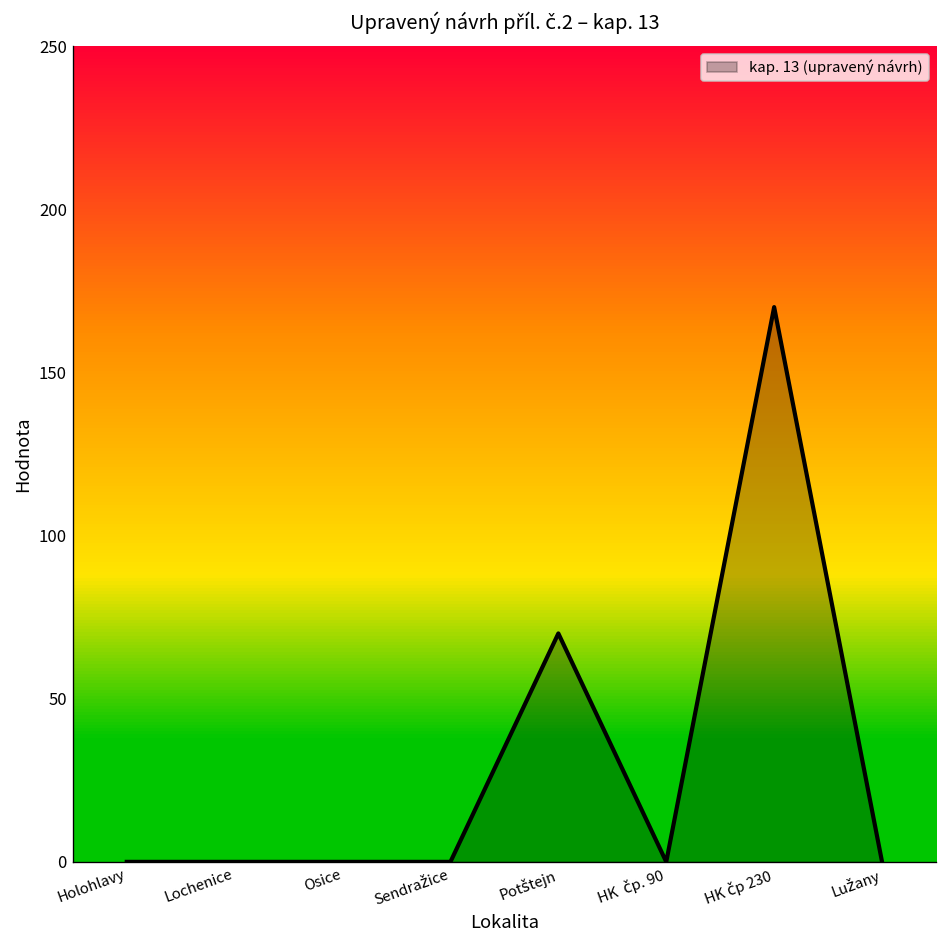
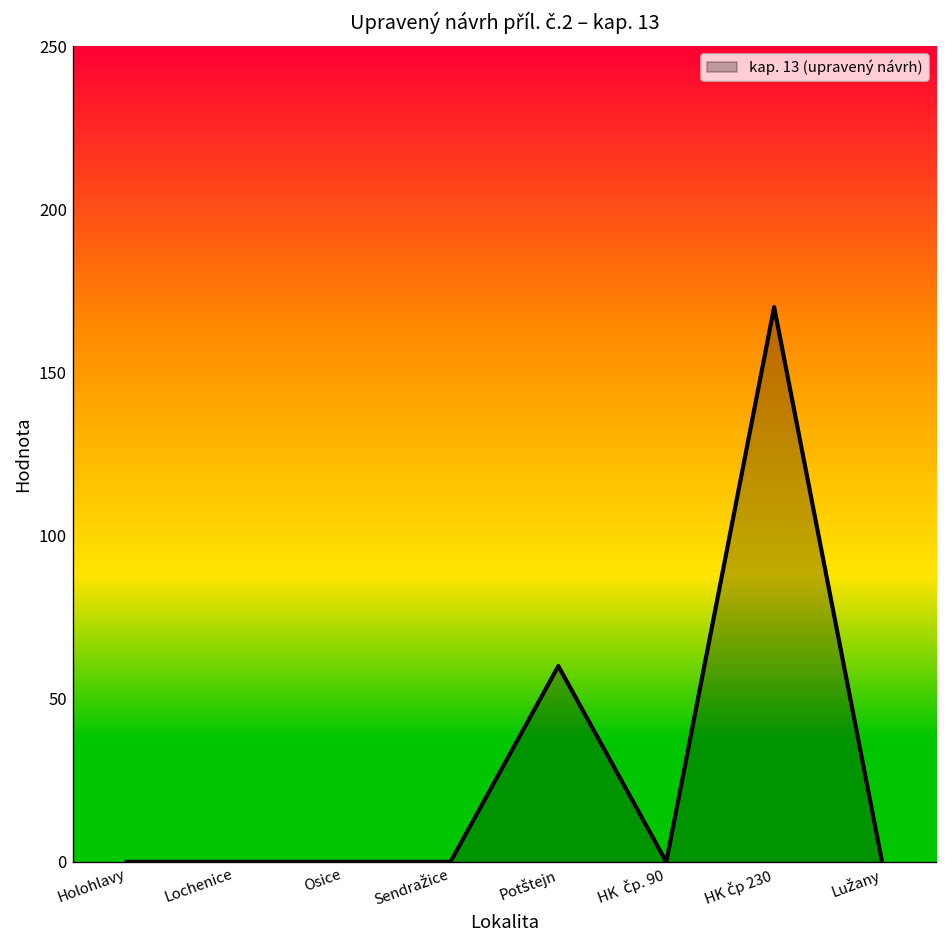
Potštejn: 70 -> 60
